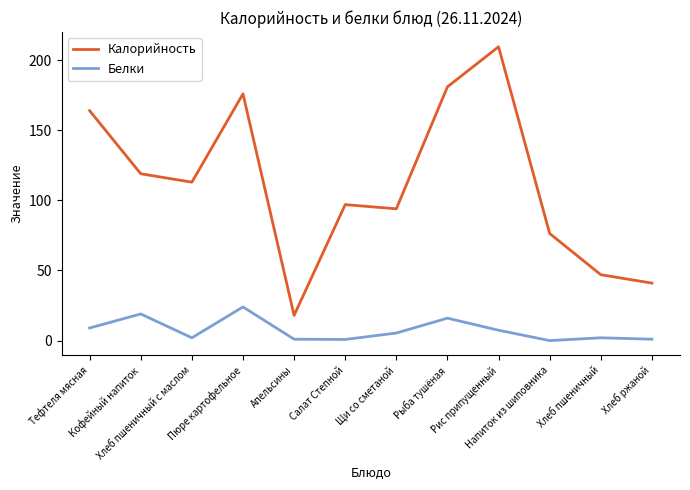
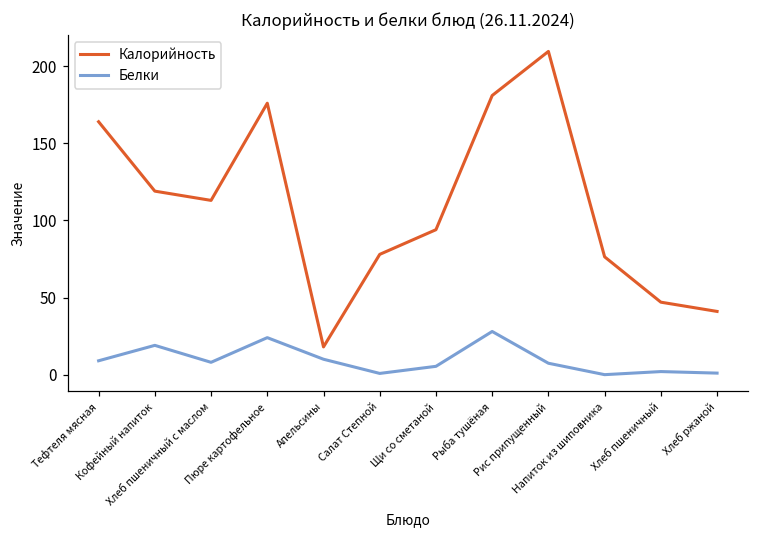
Белки, Хлеб пшеничный с маслом: 2 -> 8
Белки, Апельсины: 1 -> 10
Калорийность, Салат Степной: 97 -> 78
Белки, Рыба тушёная: 16 -> 28
